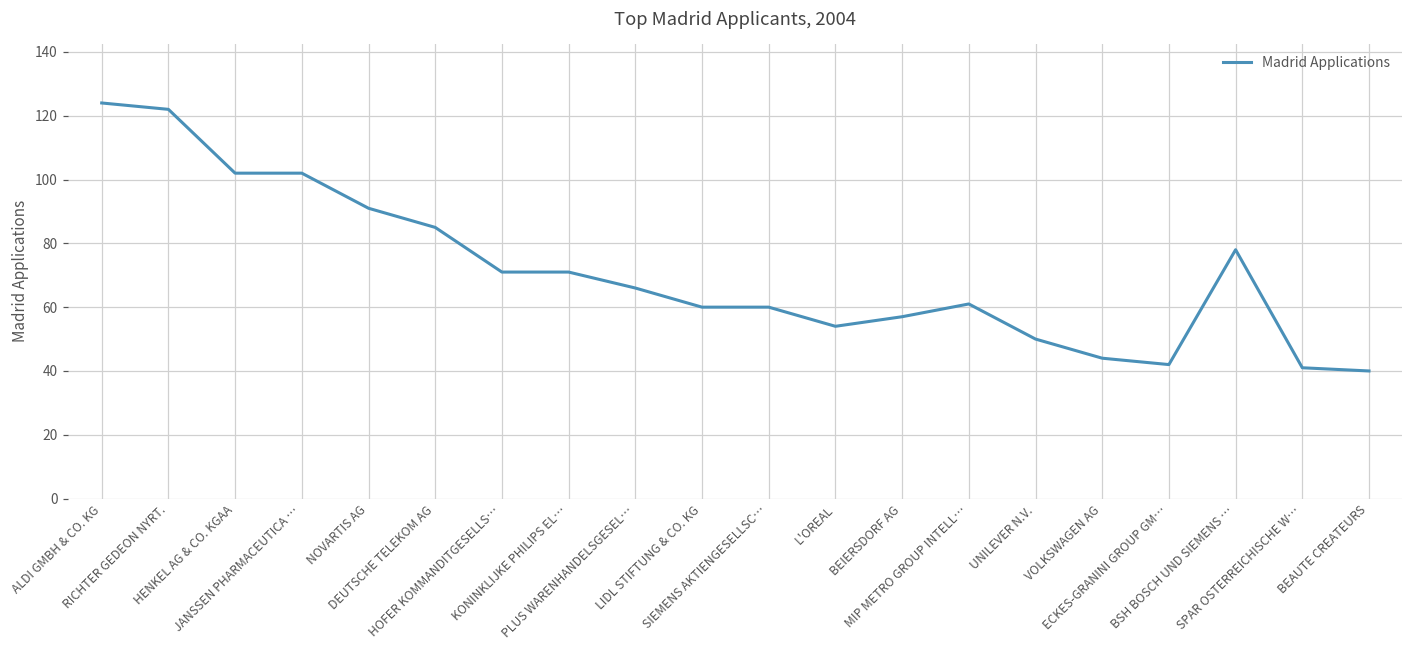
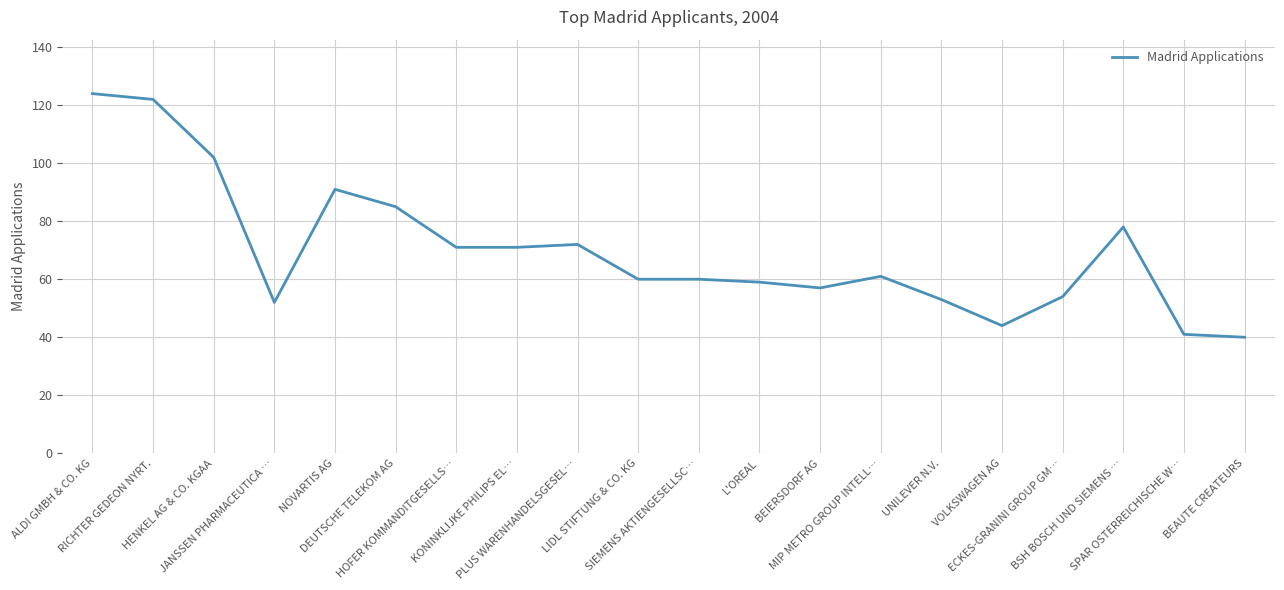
JANSSEN PHARMACEUTICA …: 102 -> 52
PLUS WARENHANDELSGESEL…: 66 -> 72
L'OREAL: 54 -> 59
UNILEVER N.V.: 50 -> 53
ECKES-GRANINI GROUP GM…: 42 -> 54
